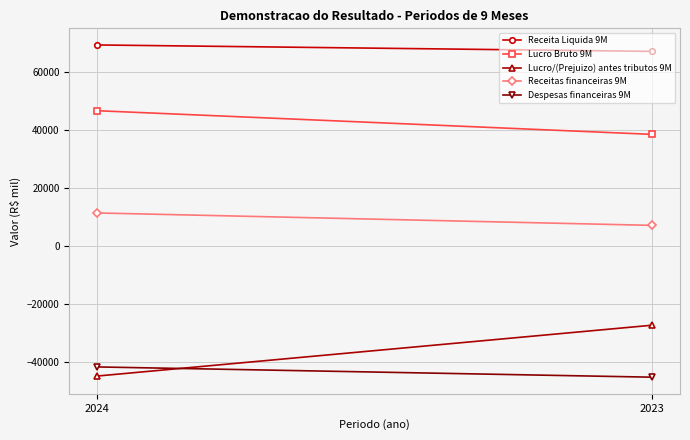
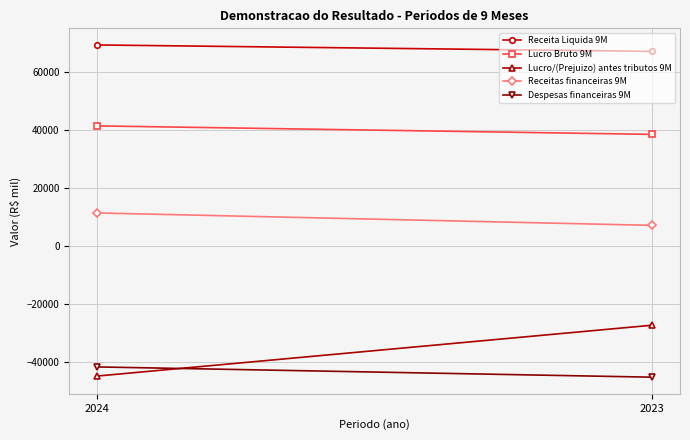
Lucro Bruto 9M, 2024: 47000 -> 41000
